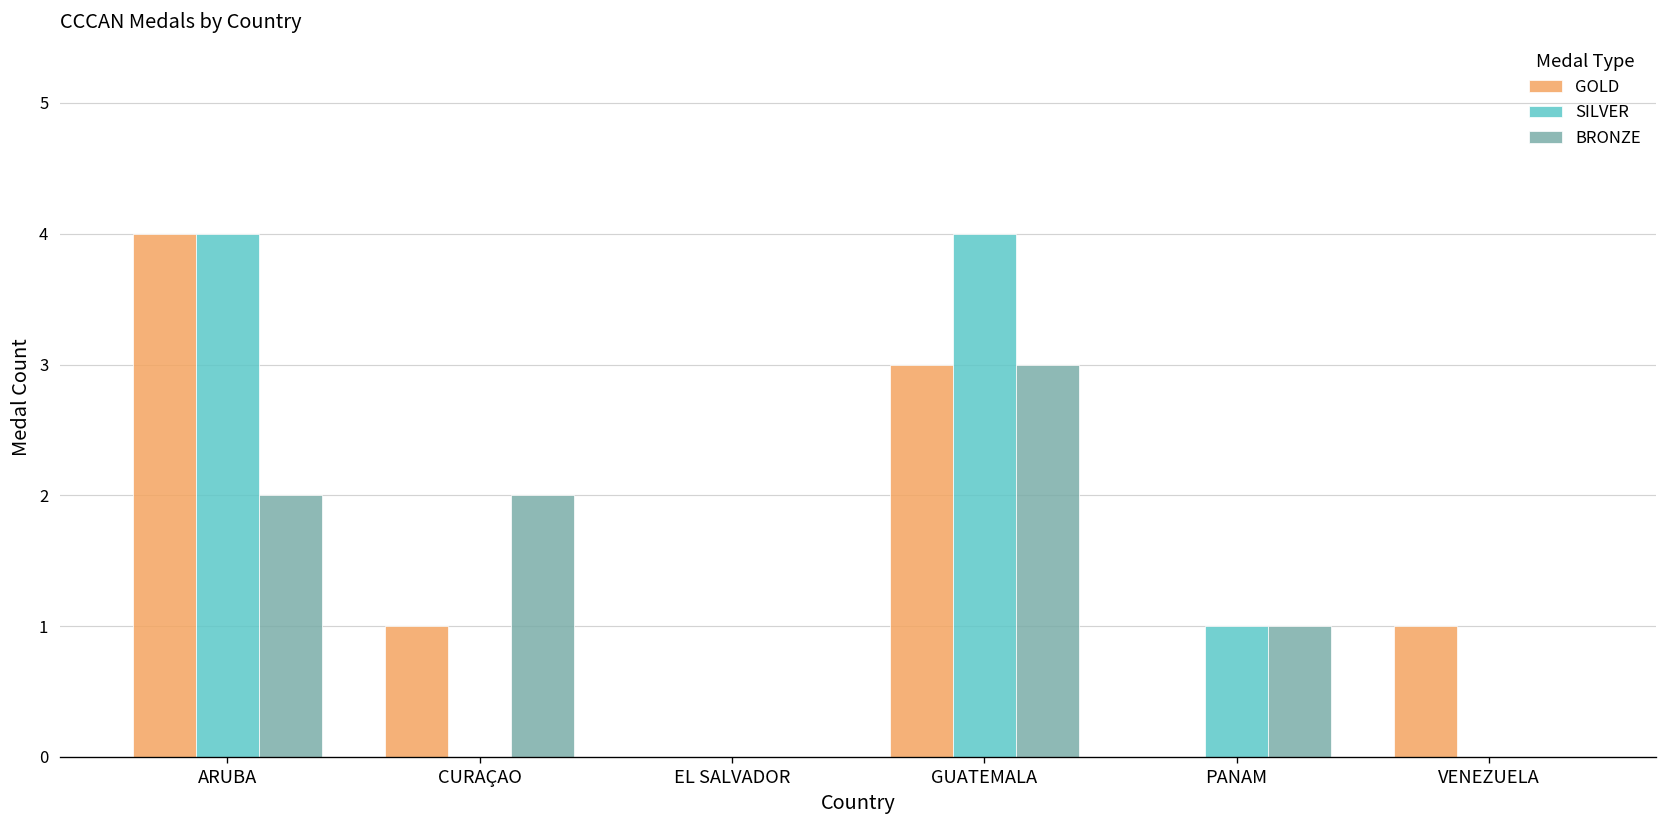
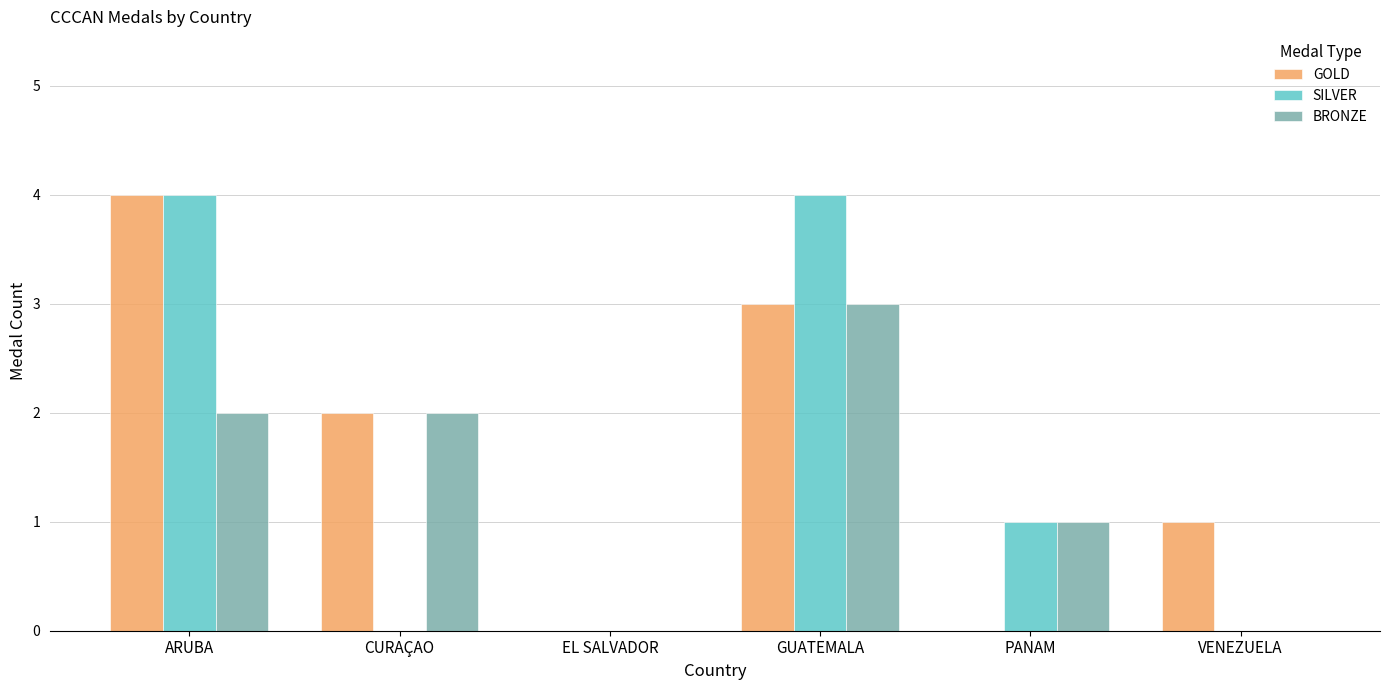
GOLD, CURAÇAO: 1 -> 2
